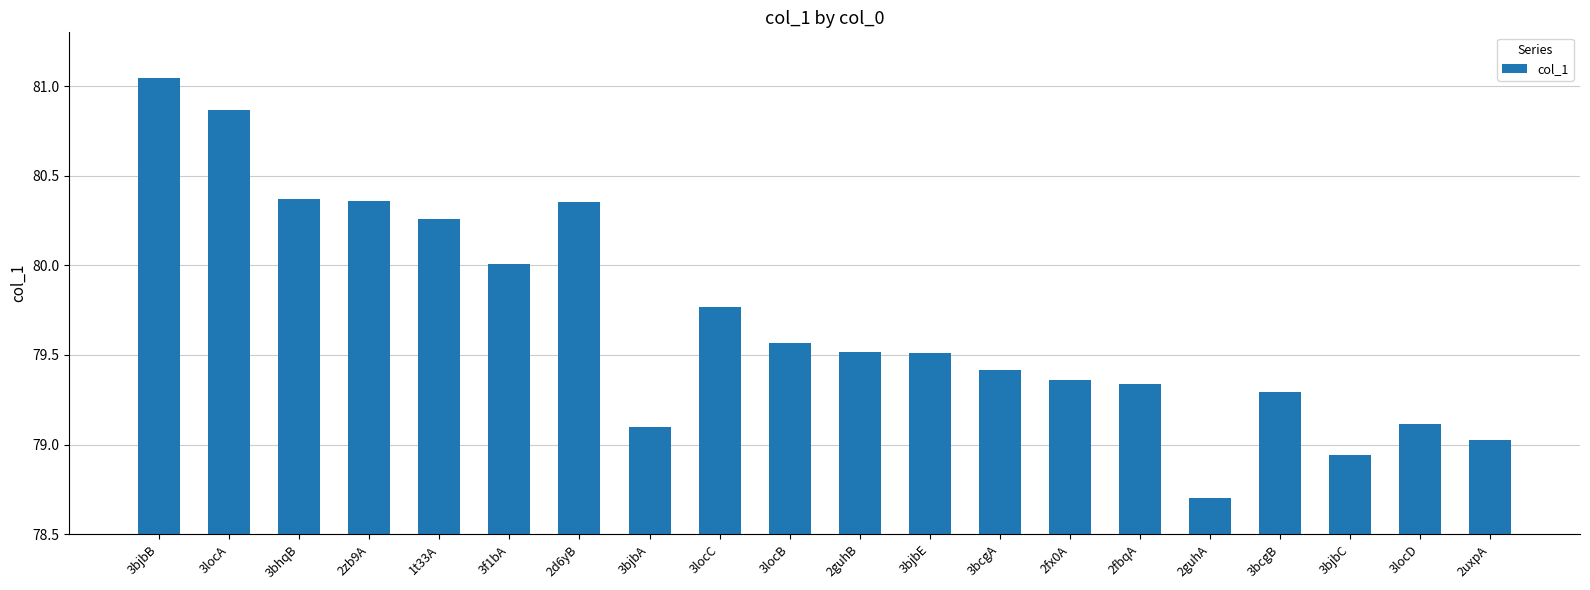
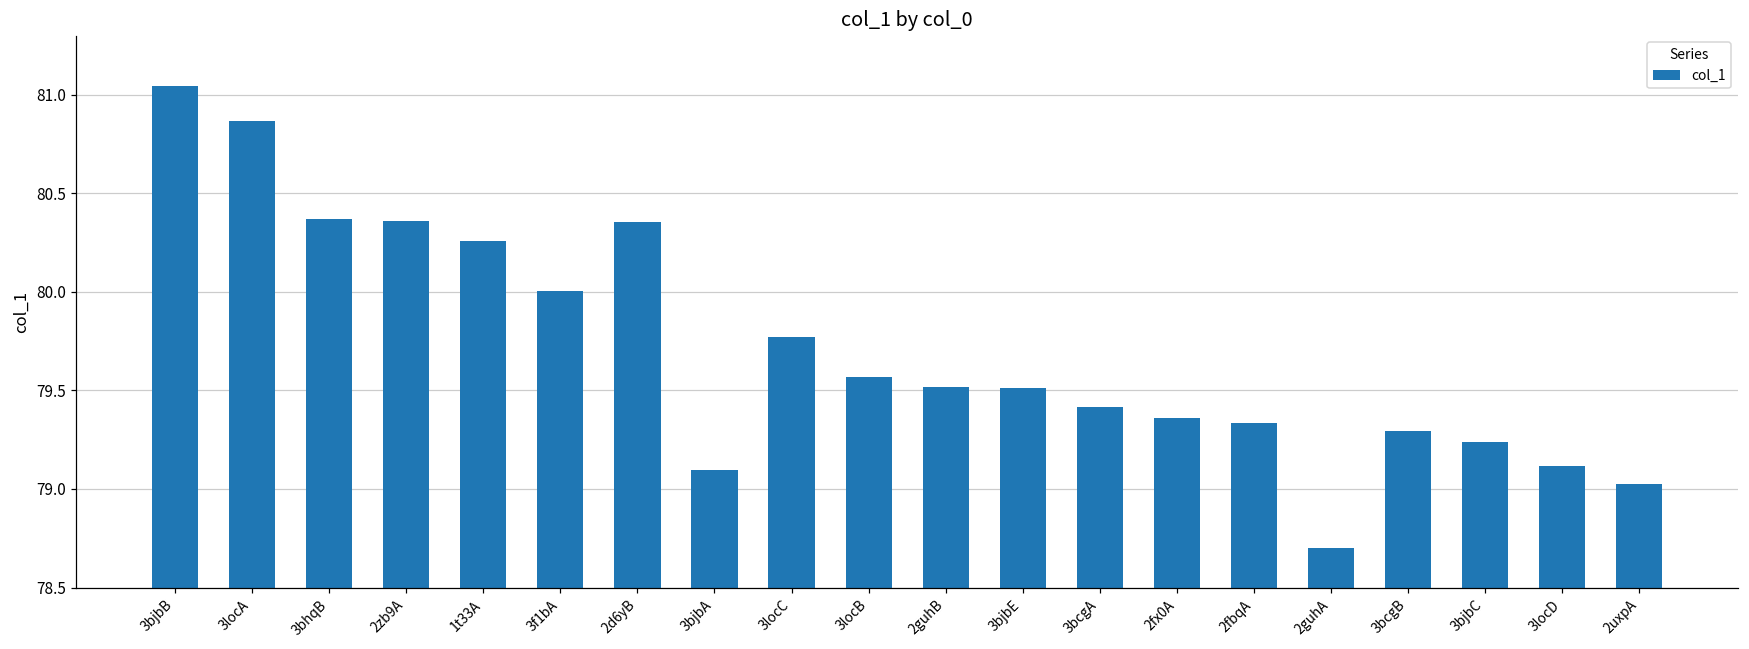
3bjbC: 78.94 -> 79.24
